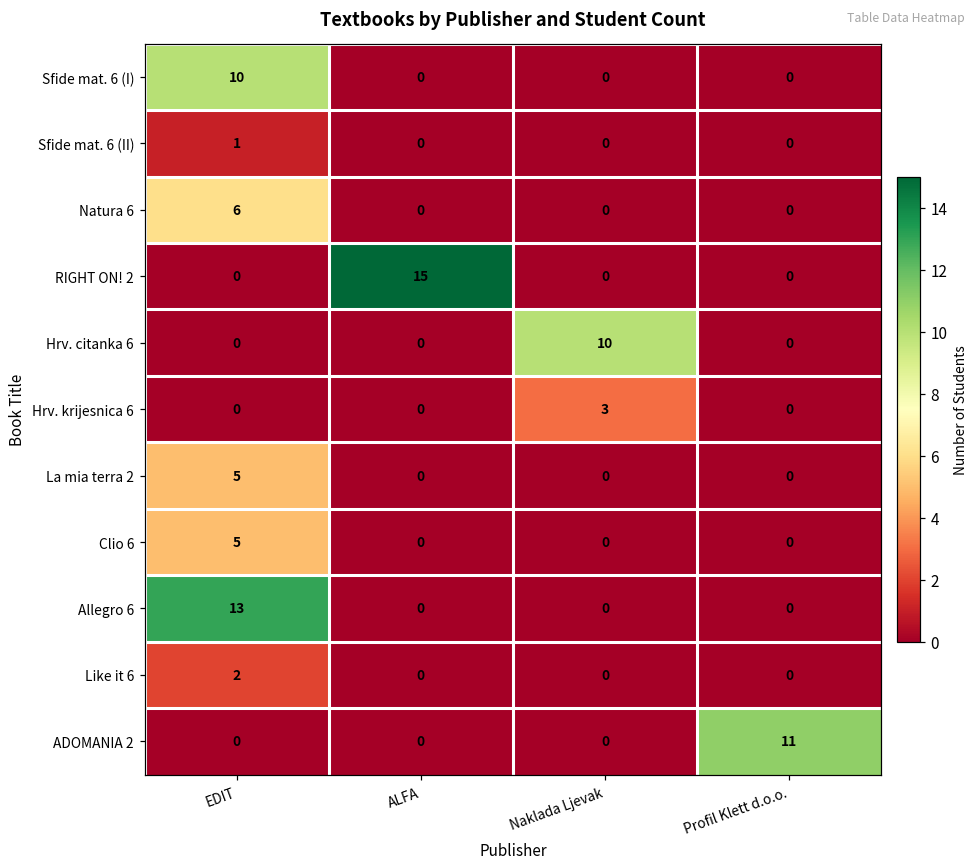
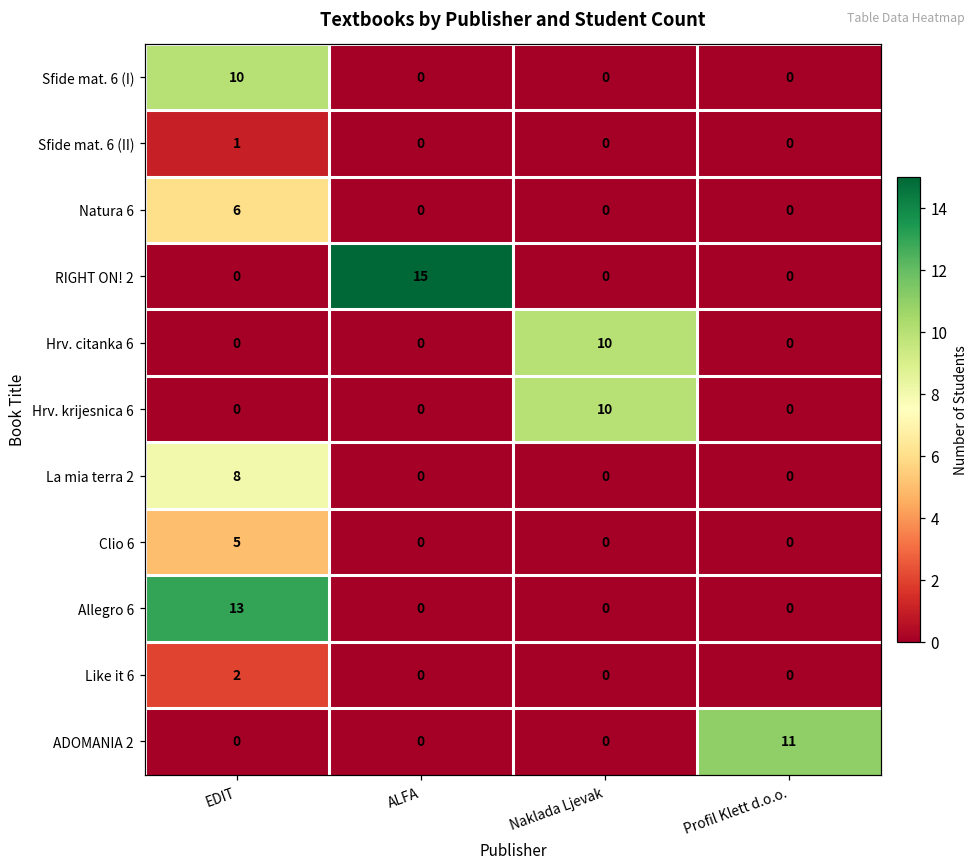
Hrv. krijesnica 6, Naklada Ljevak: 3 -> 10
La mia terra 2, EDIT: 5 -> 8
